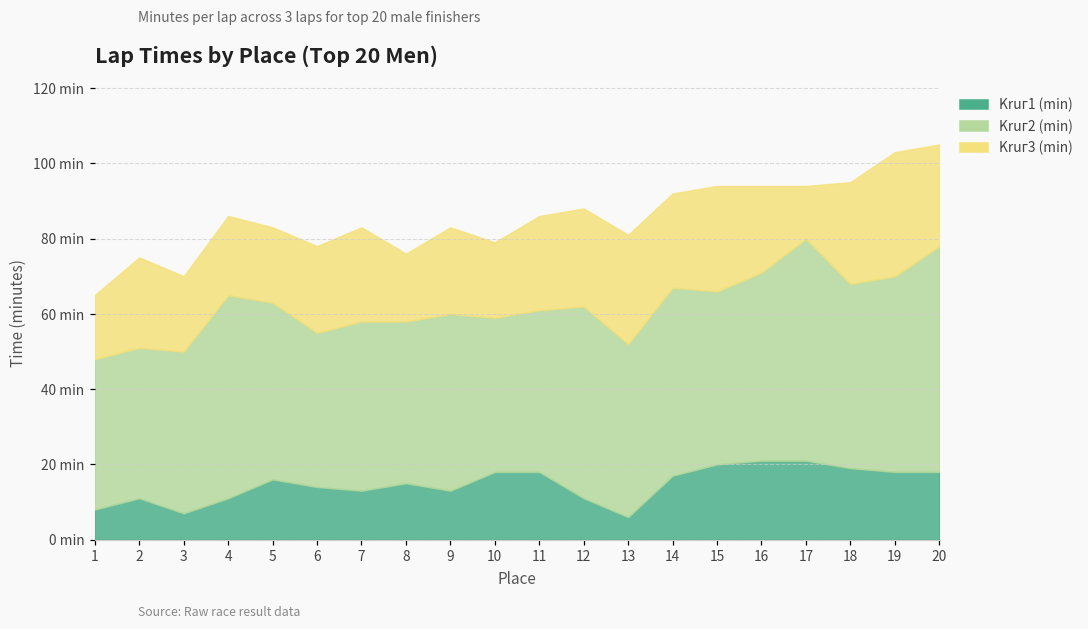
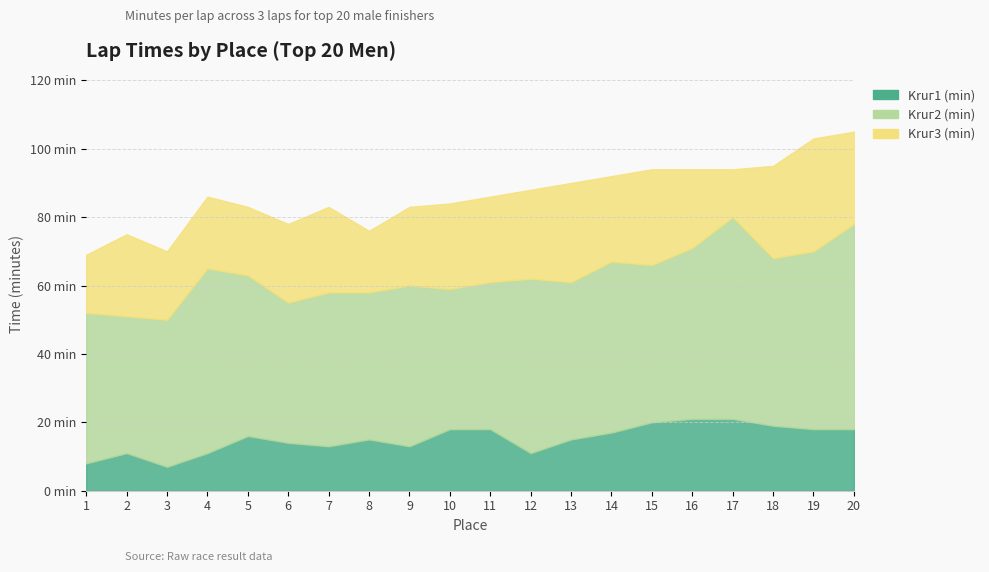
Kruг2 (min), 1: 40 min -> 44 min
Kruг3 (min), 10: 20 min -> 25 min
Kruг1 (min), 13: 6 min -> 15 min
